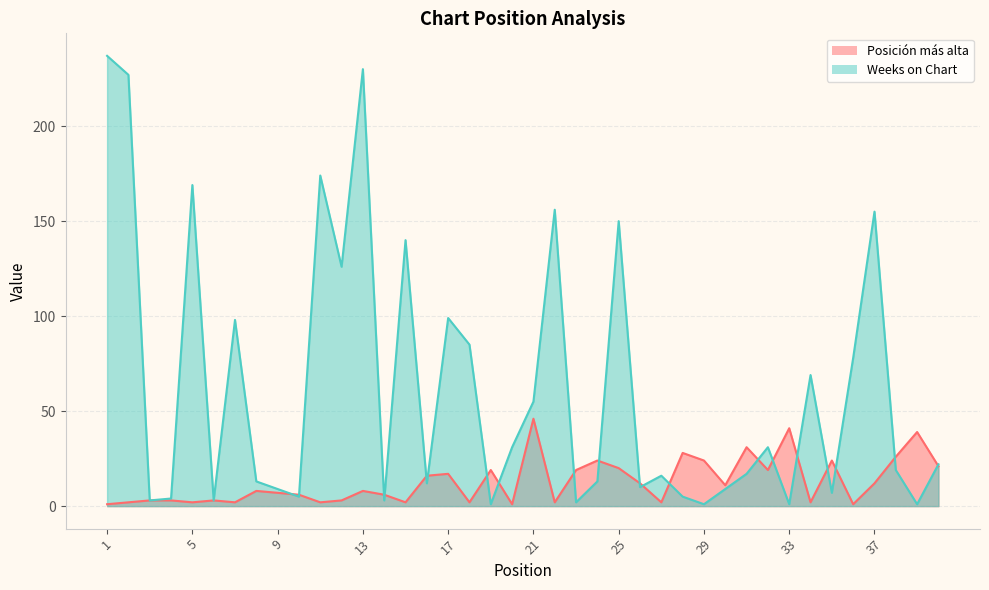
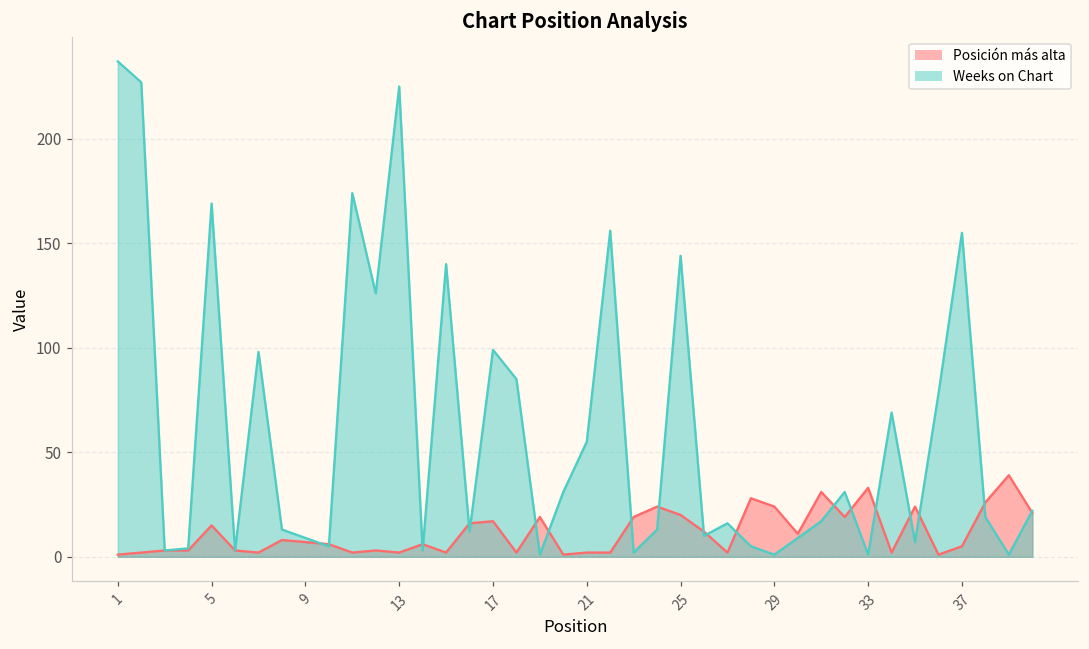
Posición más alta, 5: 2 -> 15
Posición más alta, 13: 8 -> 2
Weeks on Chart, 13: 230 -> 225
Posición más alta, 21: 46 -> 2
Weeks on Chart, 25: 150 -> 144
Posición más alta, 33: 41 -> 33
Posición más alta, 37: 12 -> 5
